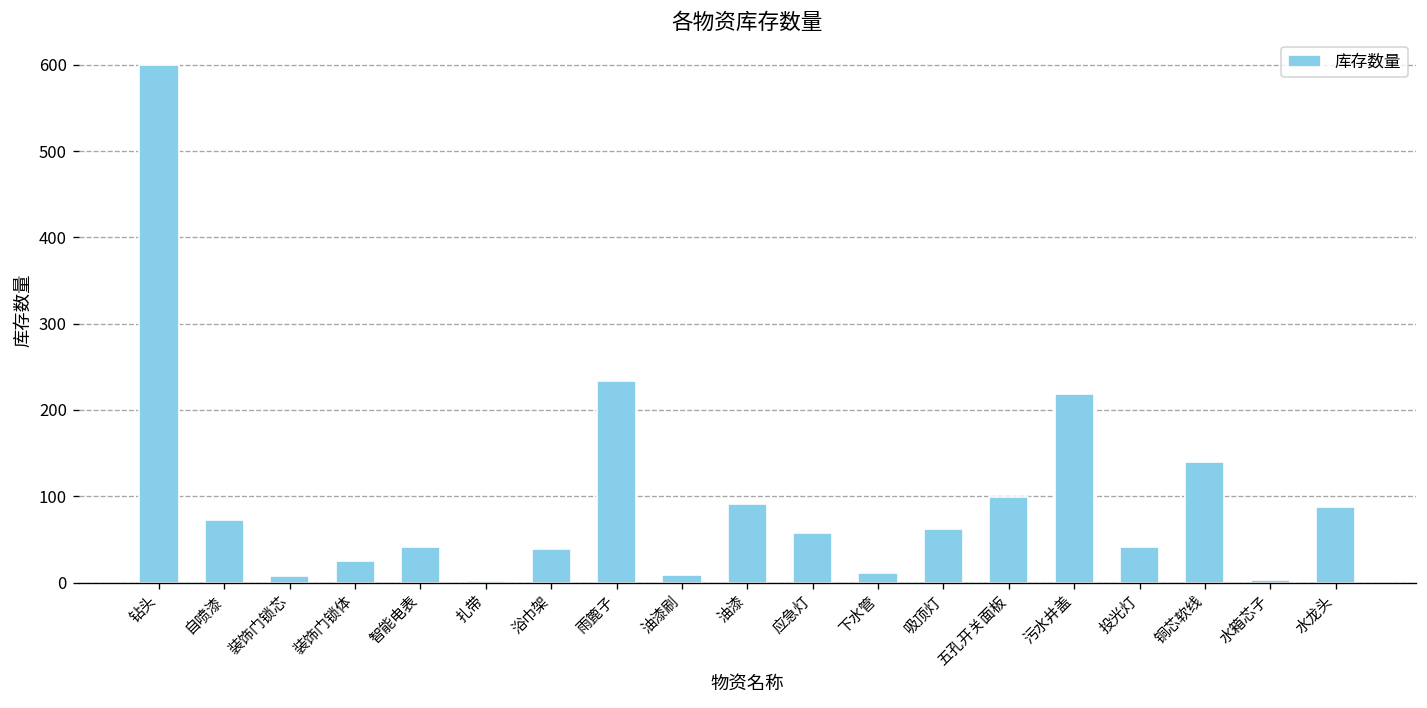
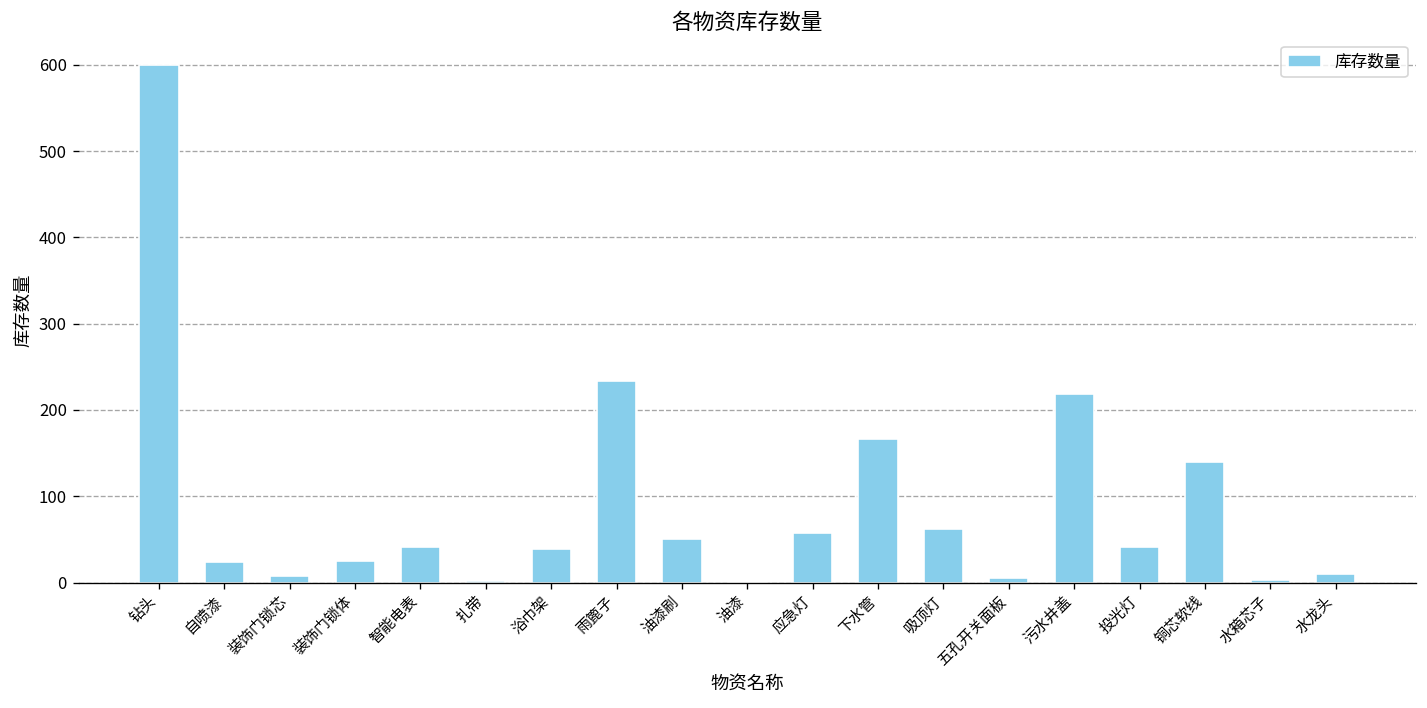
自喷漆: 70 -> 20
油漆刷: 10 -> 50
油漆: 90 -> 0
下水管: 10 -> 170
五孔开关面板: 100 -> 10
水龙头: 90 -> 10
